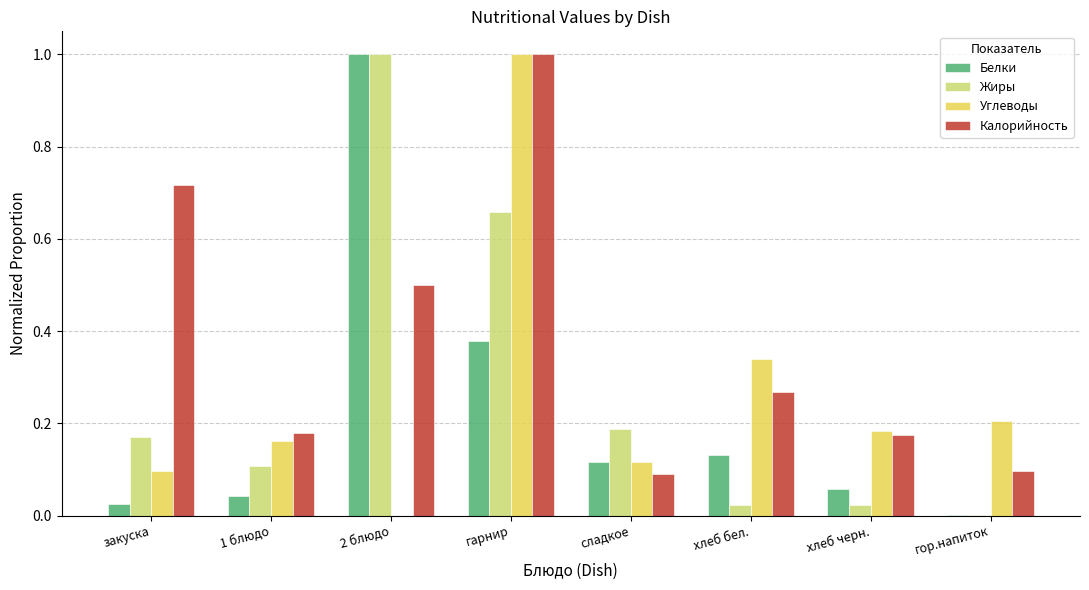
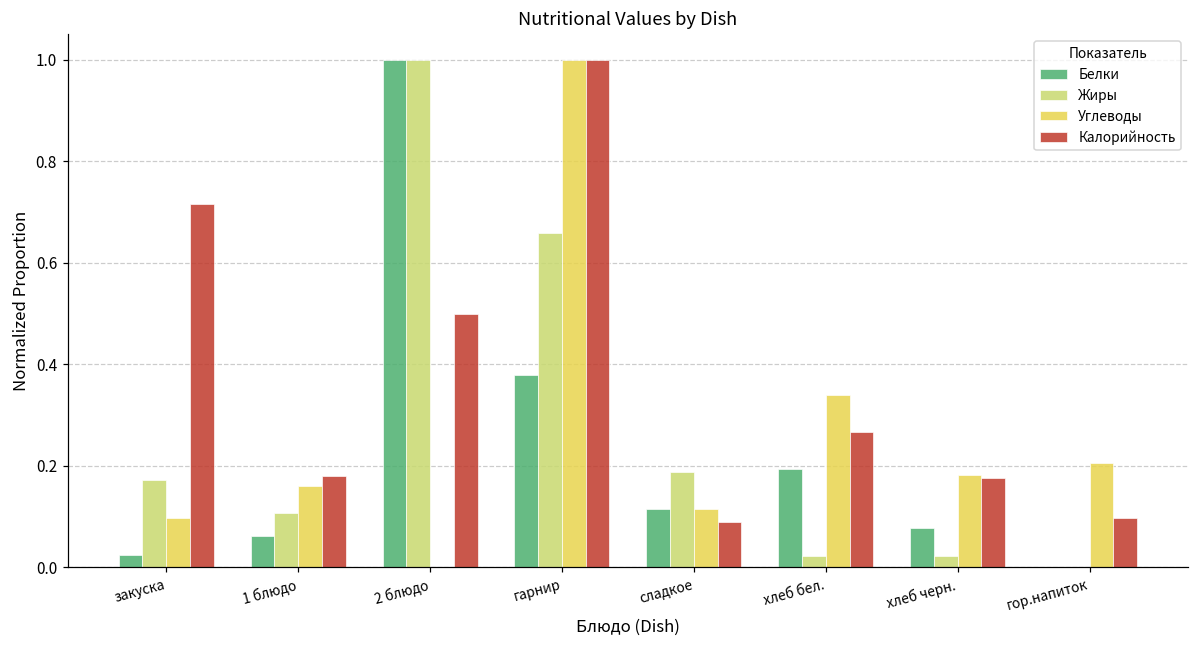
Белки, 1 блюдо: 0.04 -> 0.06
Белки, хлеб бел.: 0.13 -> 0.19
Белки, хлеб черн.: 0.06 -> 0.08
